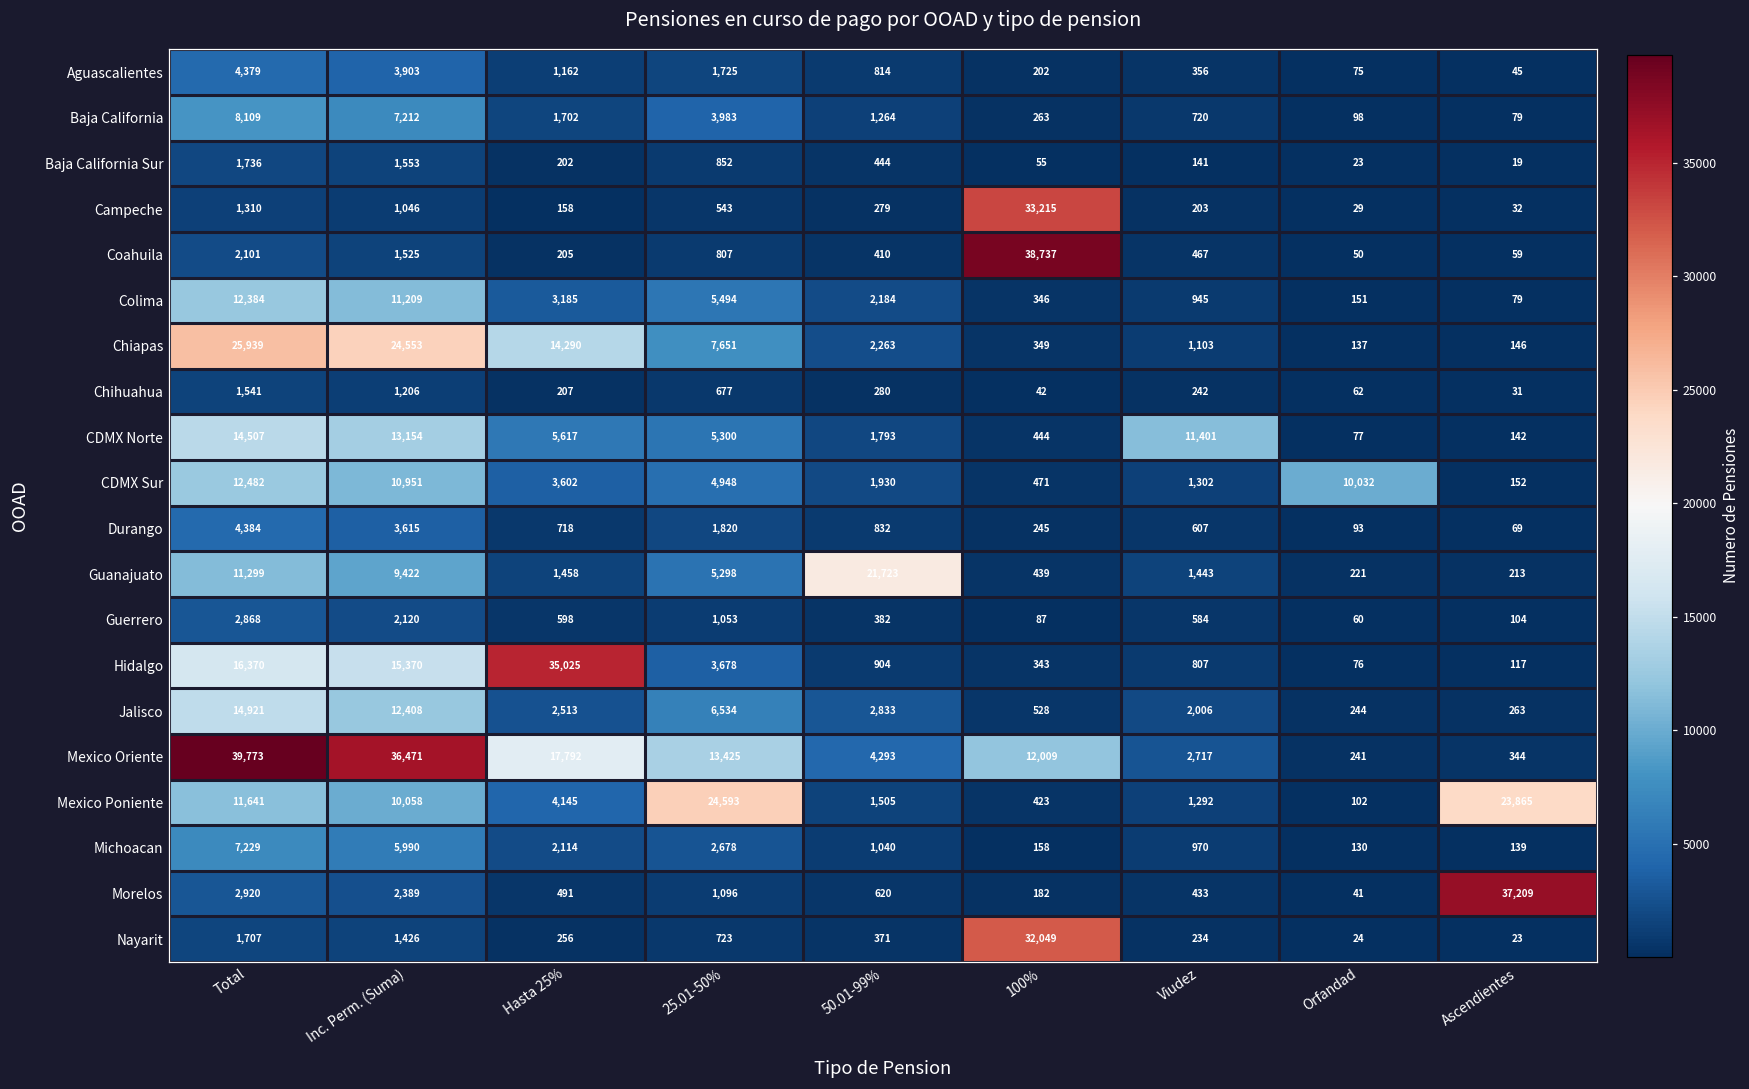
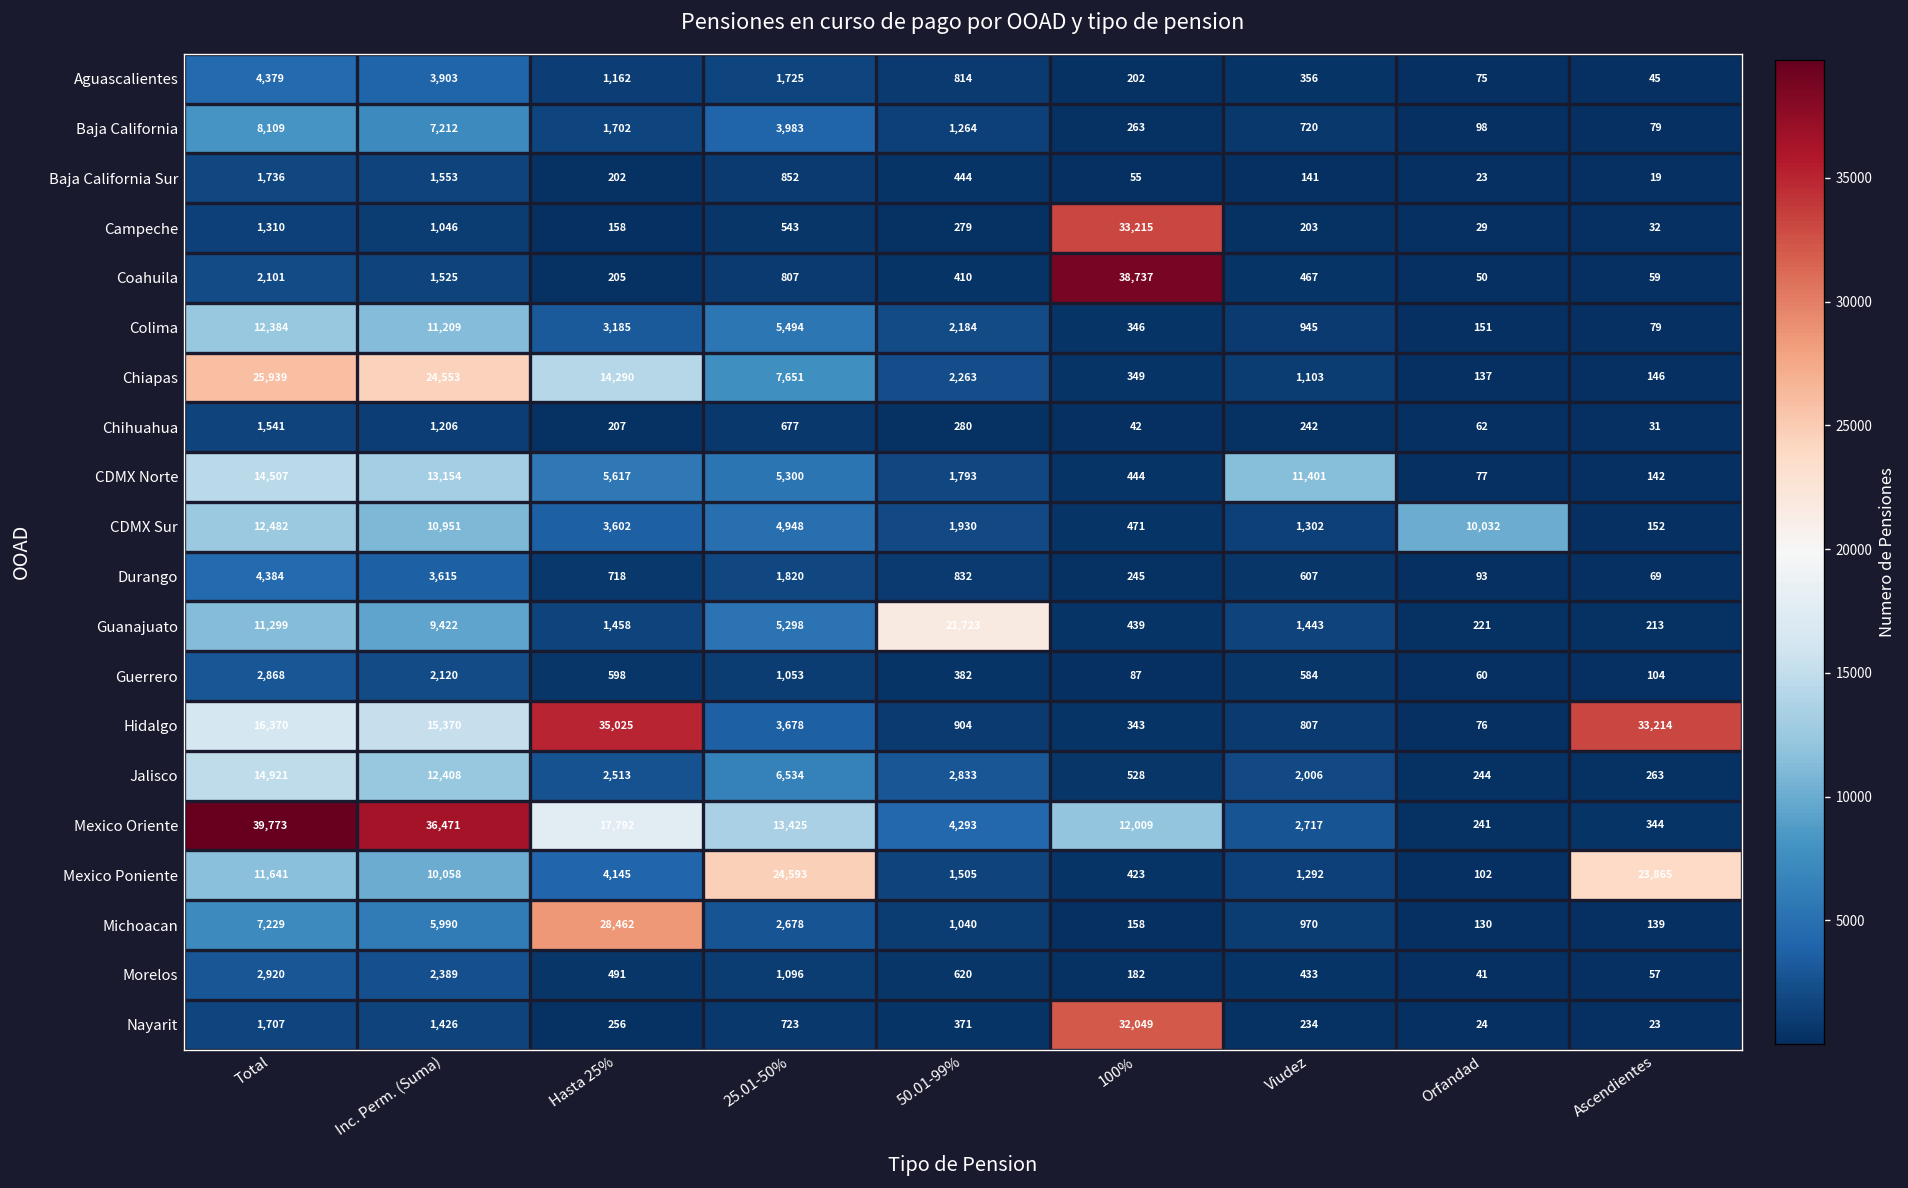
Hidalgo, Ascendientes: 117 -> 33,214
Michoacan, Hasta 25%: 2,114 -> 28,462
Morelos, Ascendientes: 37,209 -> 57
